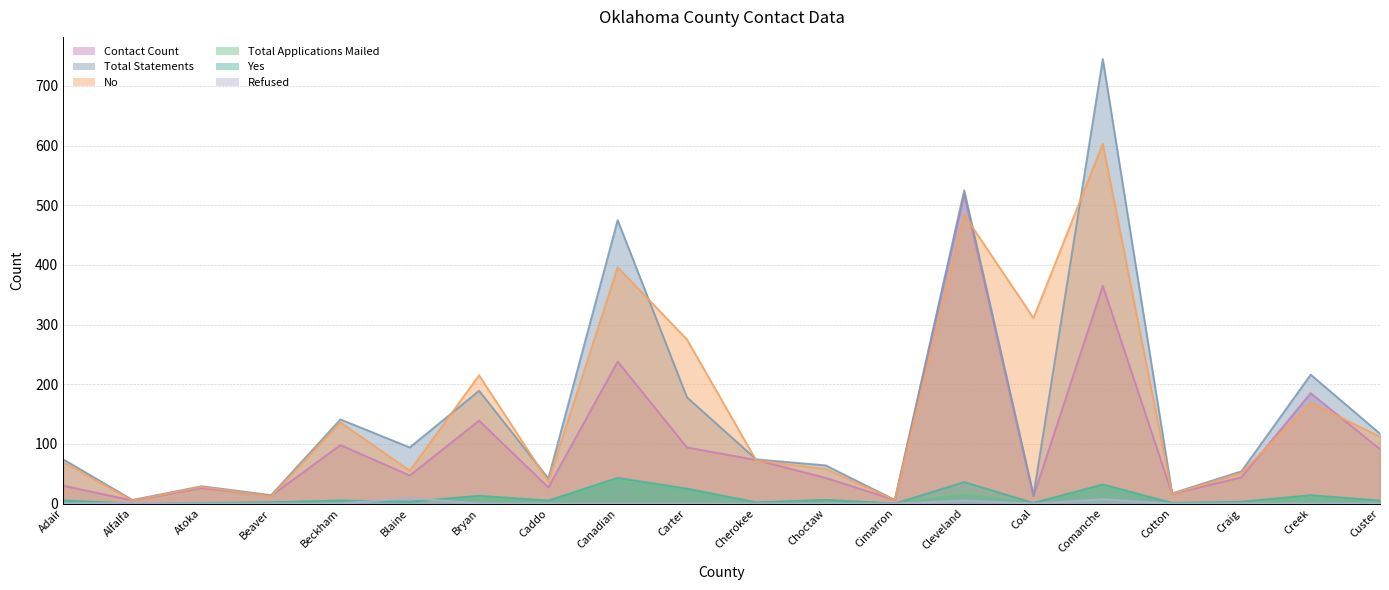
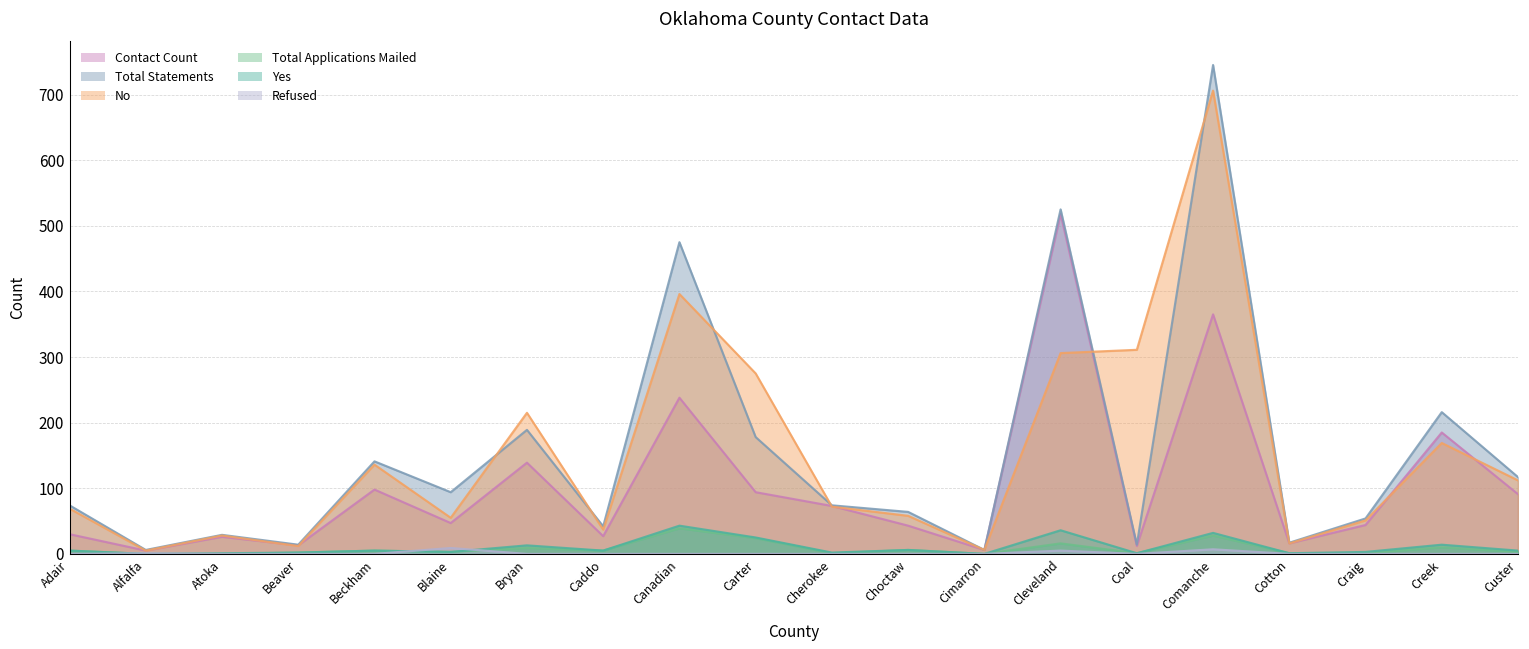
No, Cleveland: 480 -> 310
No, Comanche: 600 -> 710
